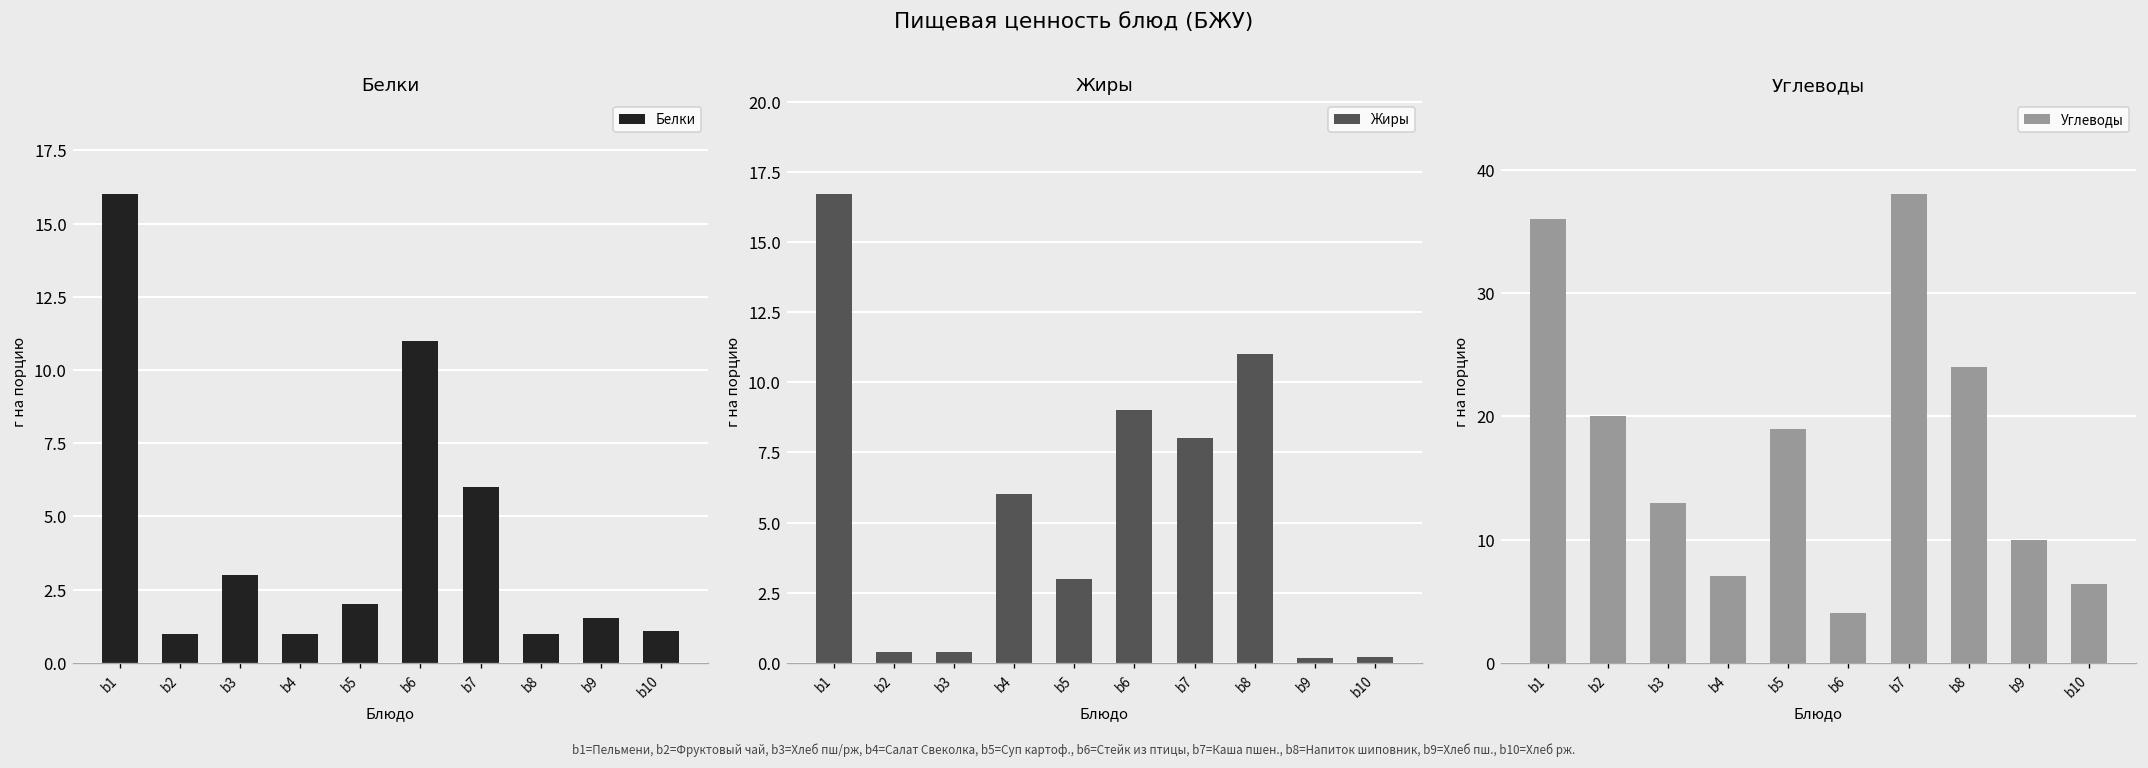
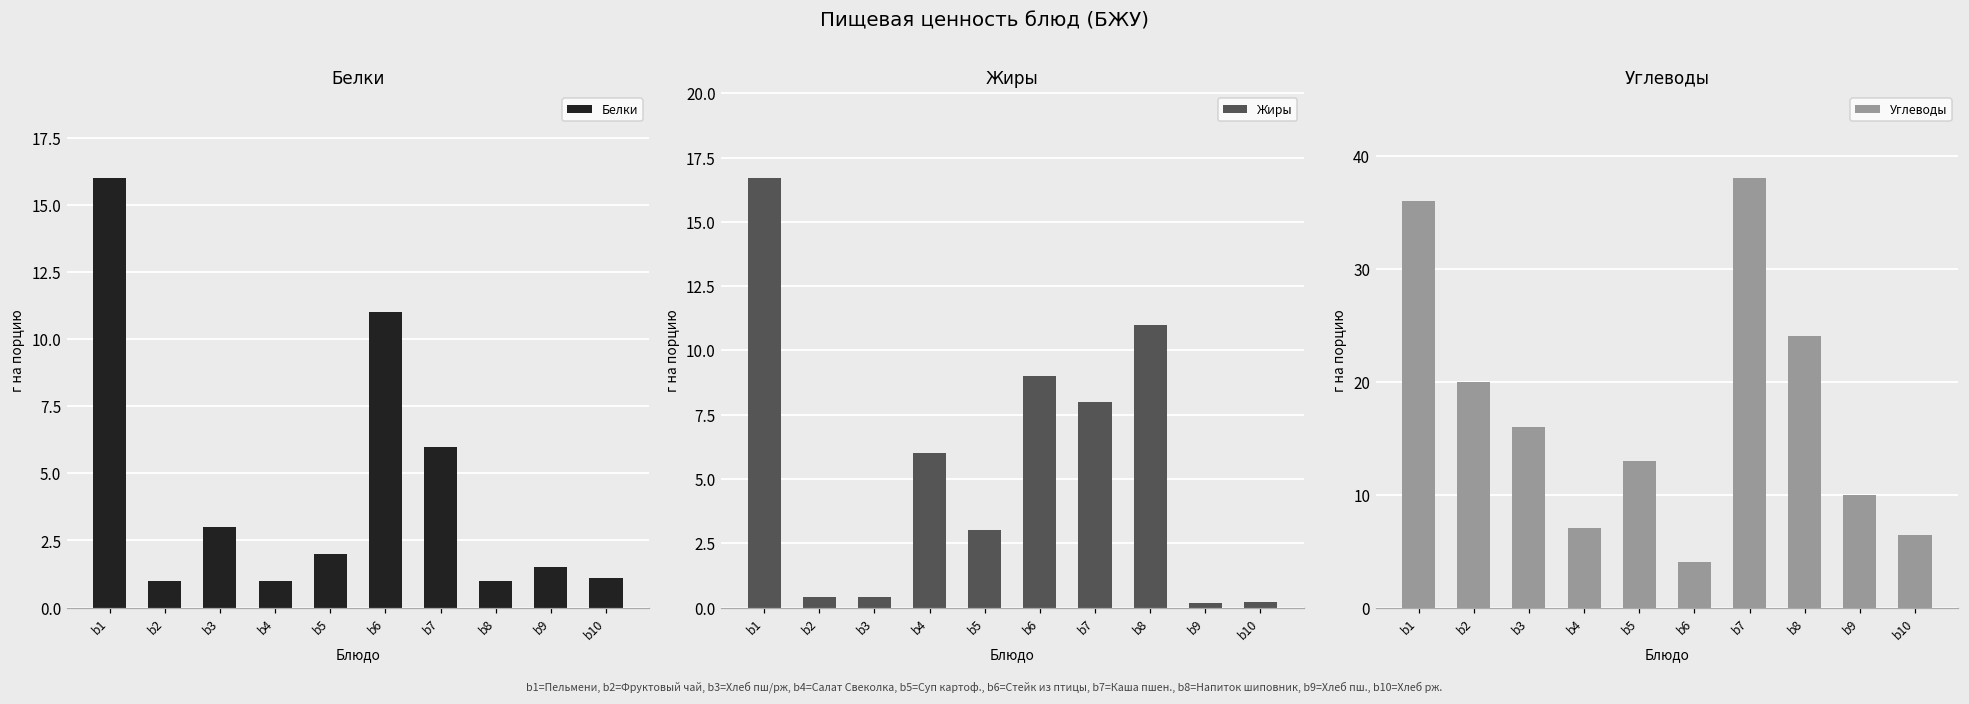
Углеводы, b3: 13 -> 16
Углеводы, b5: 19 -> 13
